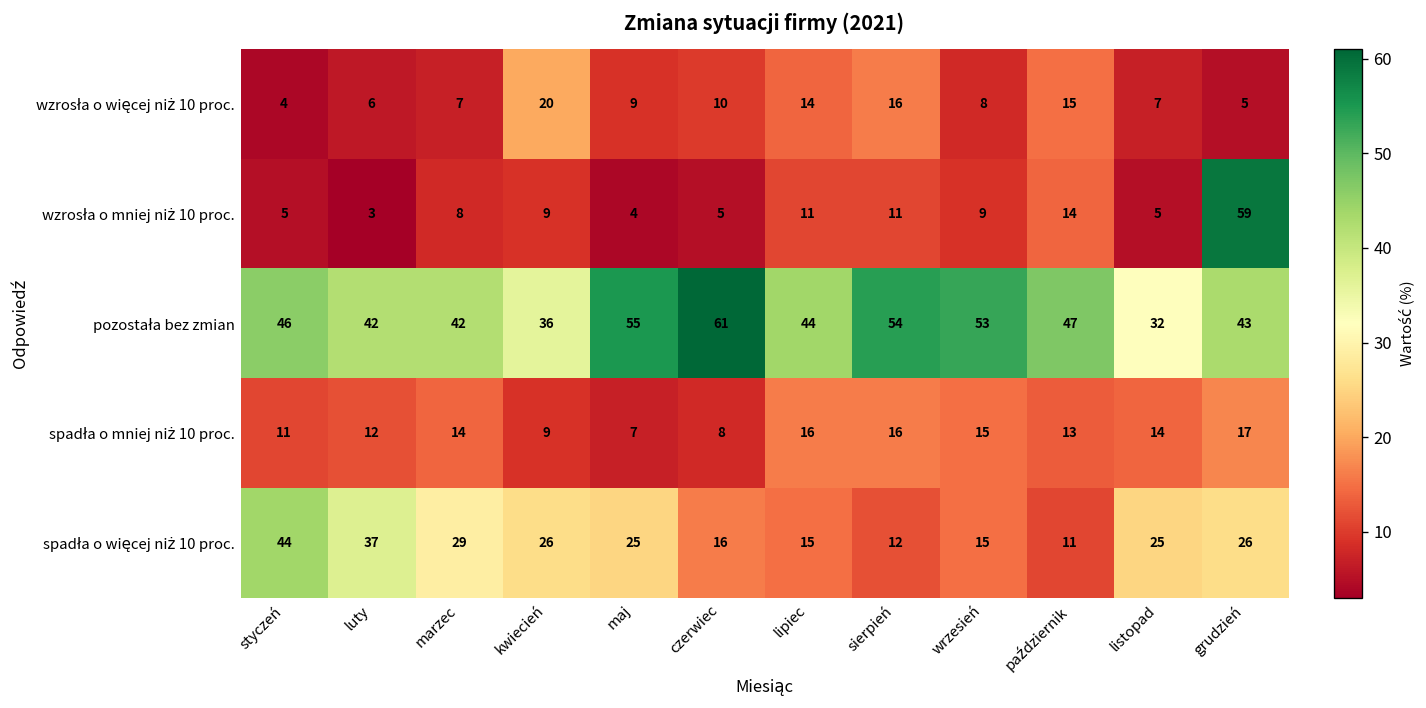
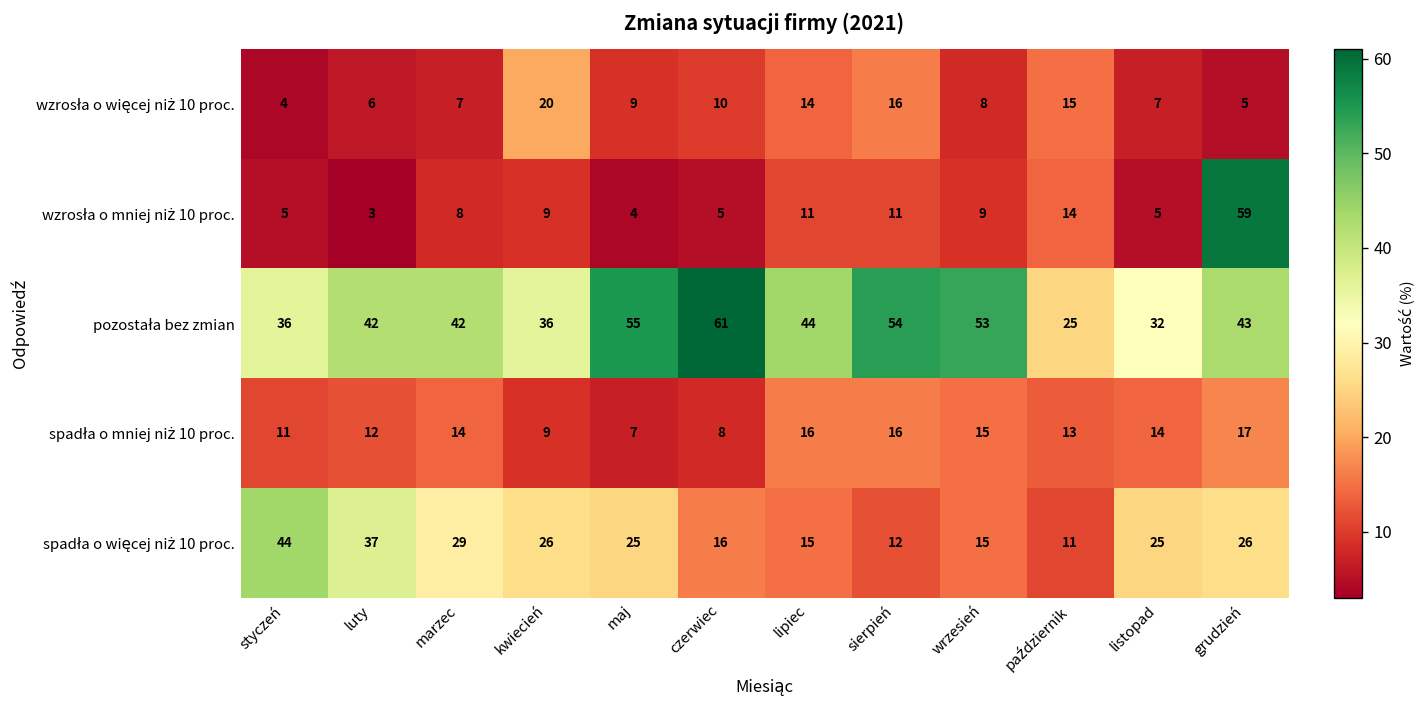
pozostała bez zmian, styczeń: 46 -> 36
pozostała bez zmian, październik: 47 -> 25
